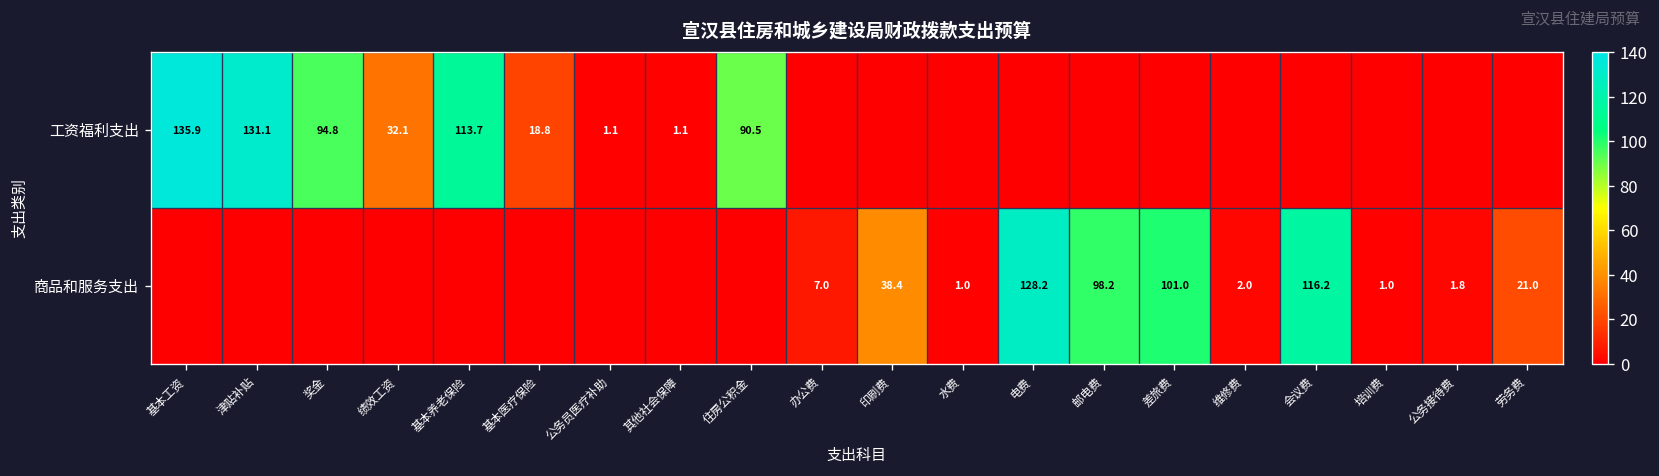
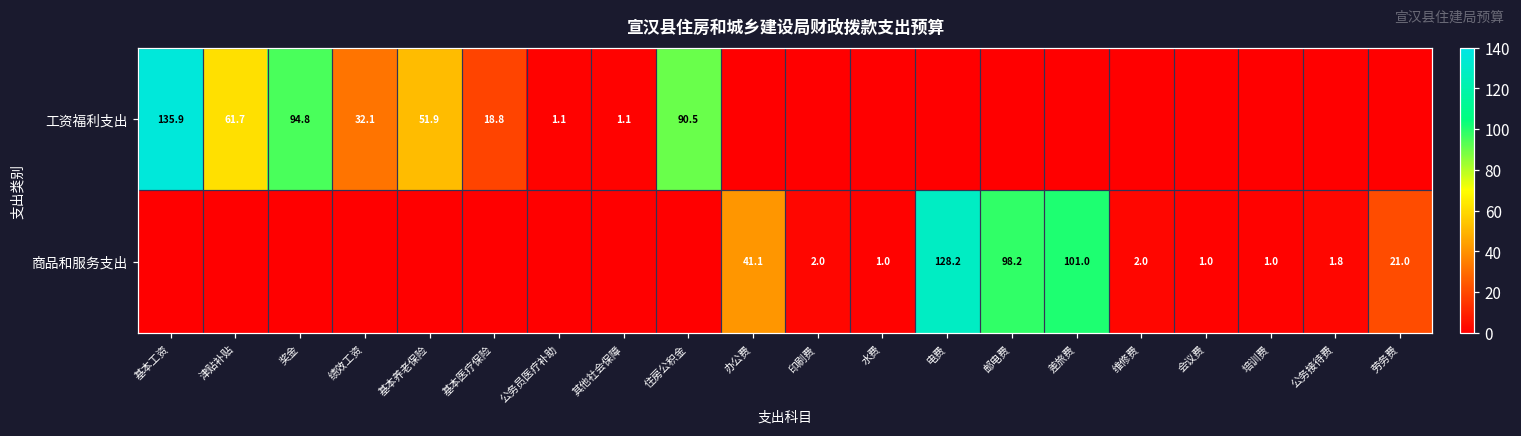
工资福利支出, 津贴补贴: 131.1 -> 61.7
工资福利支出, 基本养老保险: 113.7 -> 51.9
商品和服务支出, 办公费: 7.0 -> 41.1
商品和服务支出, 印刷费: 38.4 -> 2.0
商品和服务支出, 会议费: 116.2 -> 1.0
